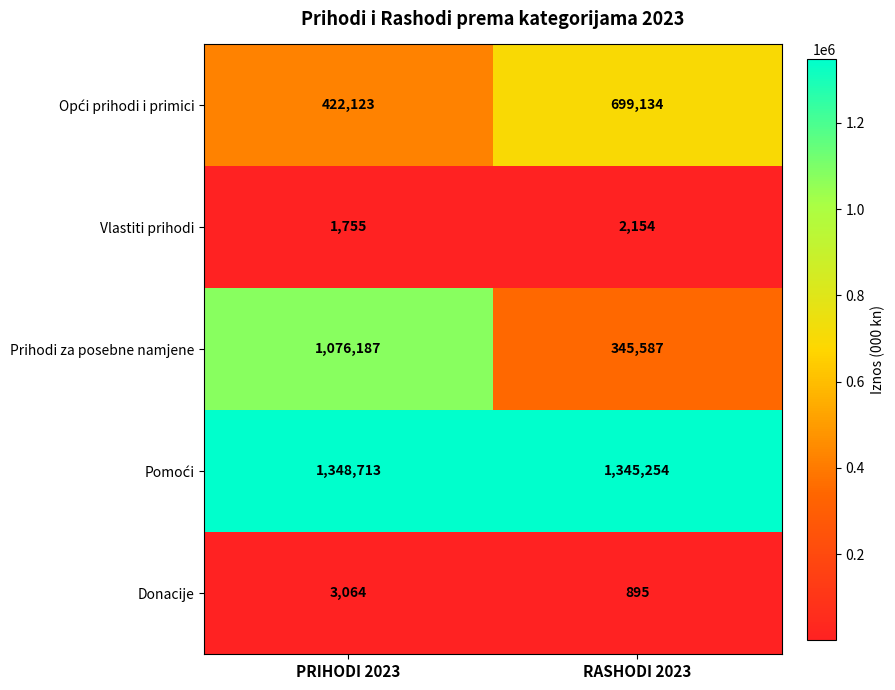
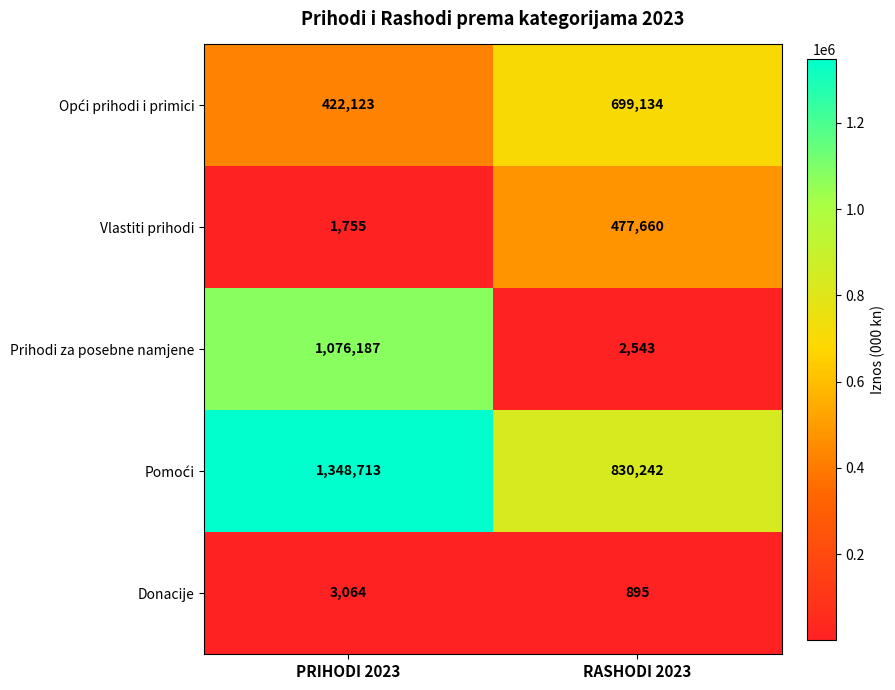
Vlastiti prihodi, RASHODI 2023: 2,154 -> 477,660
Prihodi za posebne namjene, RASHODI 2023: 345,587 -> 2,543
Pomoći, RASHODI 2023: 1,345,254 -> 830,242
